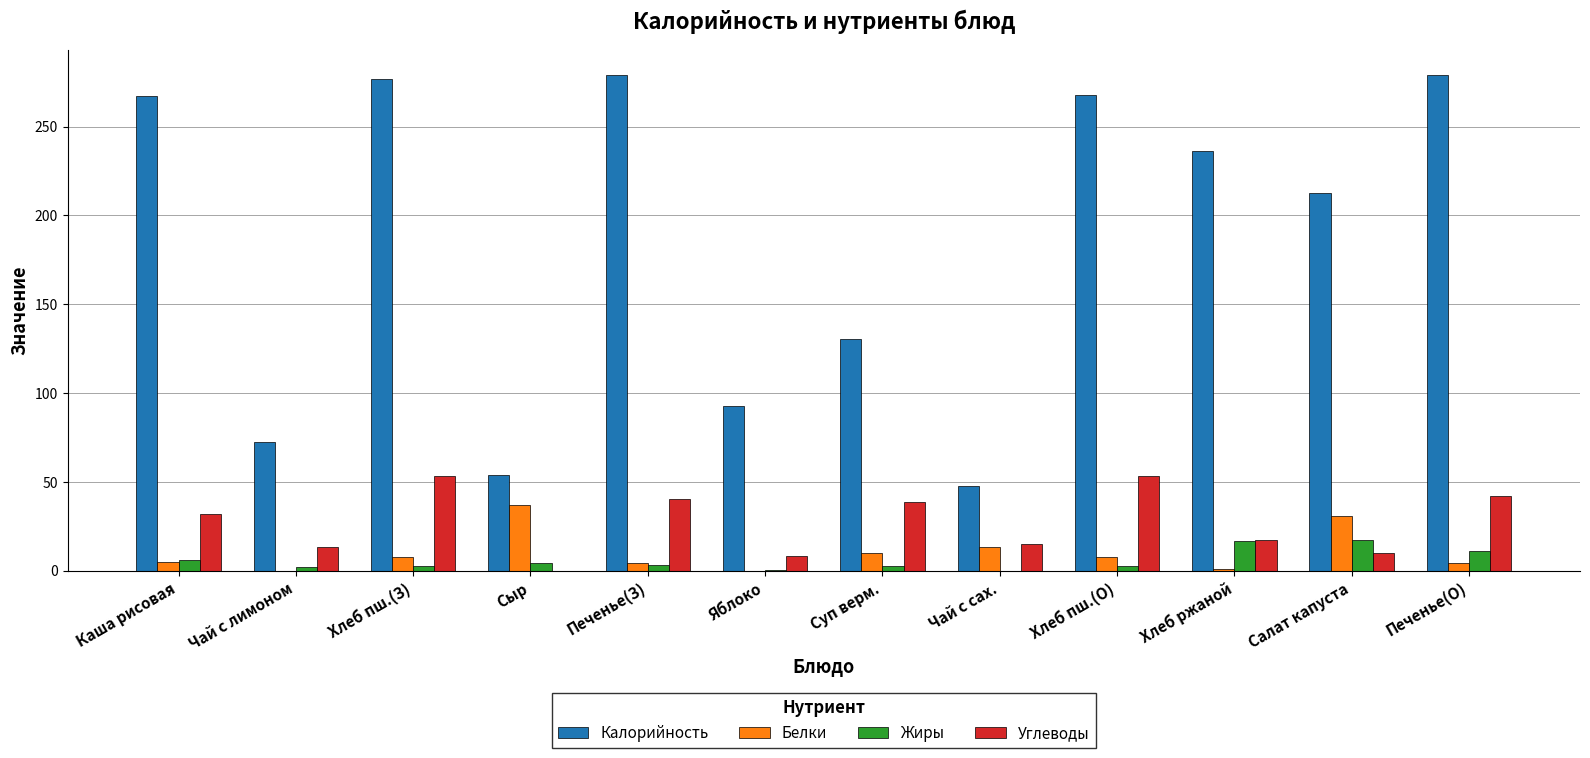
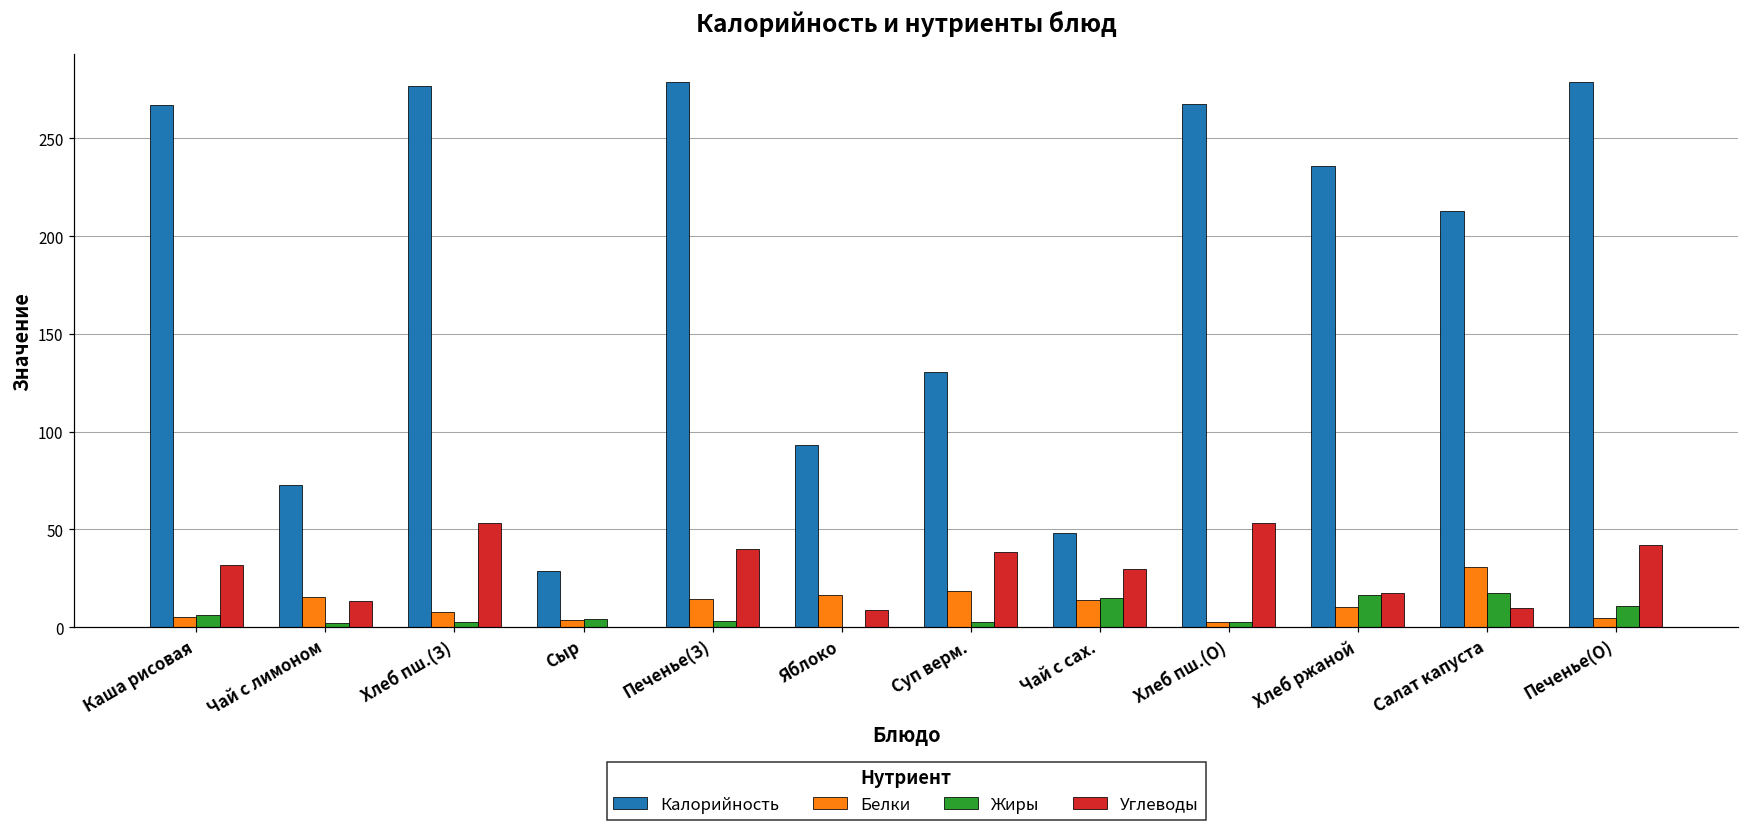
Белки, Чай с лимоном: 0 -> 15
Калорийность, Сыр: 54 -> 29
Белки, Сыр: 37 -> 4
Белки, Печенье(З): 5 -> 14
Белки, Яблоко: 0 -> 17
Белки, Суп верм.: 10 -> 18
Жиры, Чай с сах.: 0 -> 15
Углеводы, Чай с сах.: 15 -> 30
Белки, Хлеб пш.(О): 8 -> 3
Белки, Хлеб ржаной: 1 -> 10
